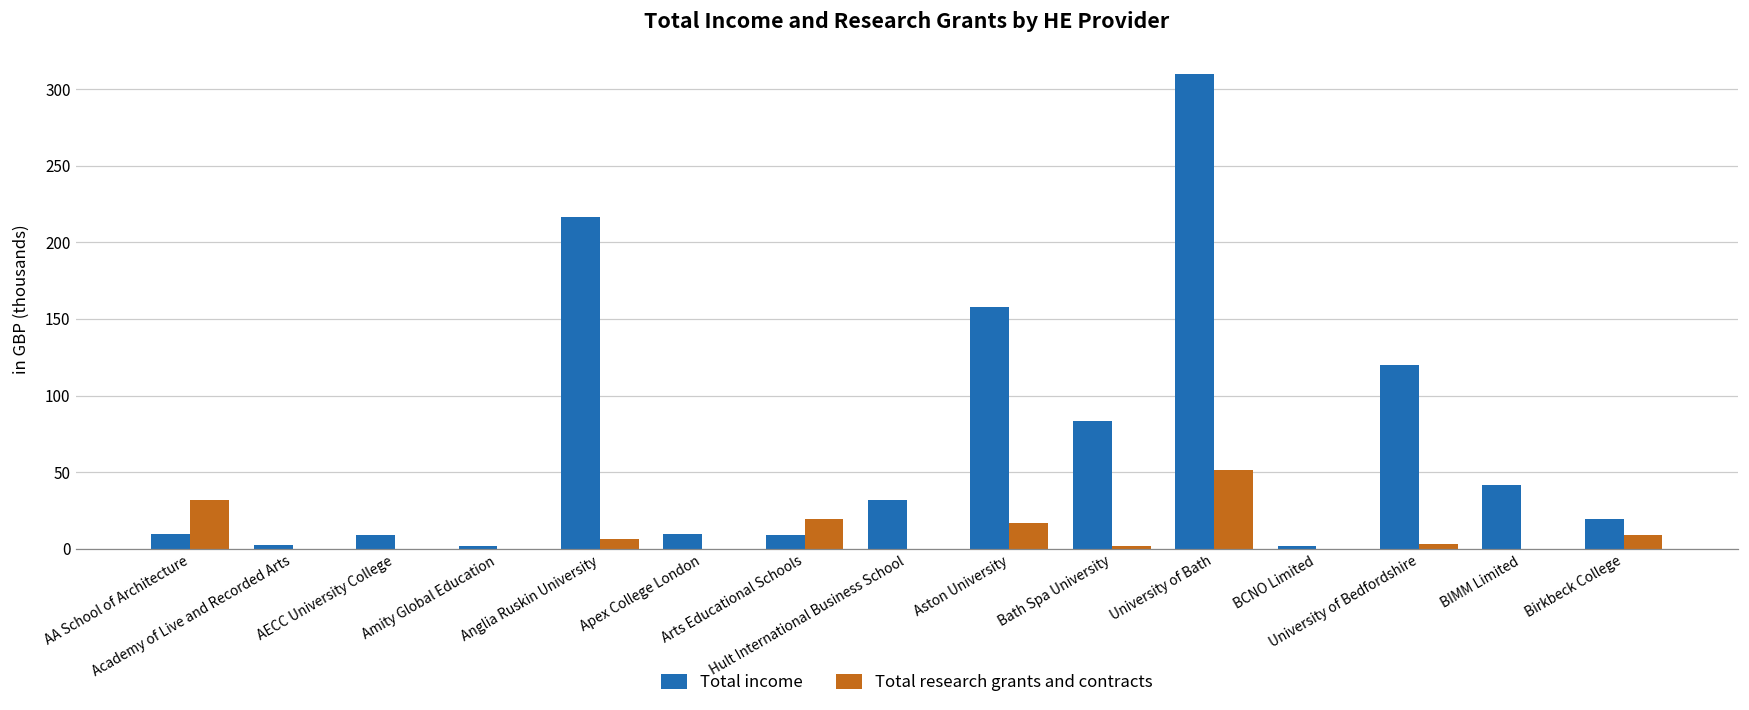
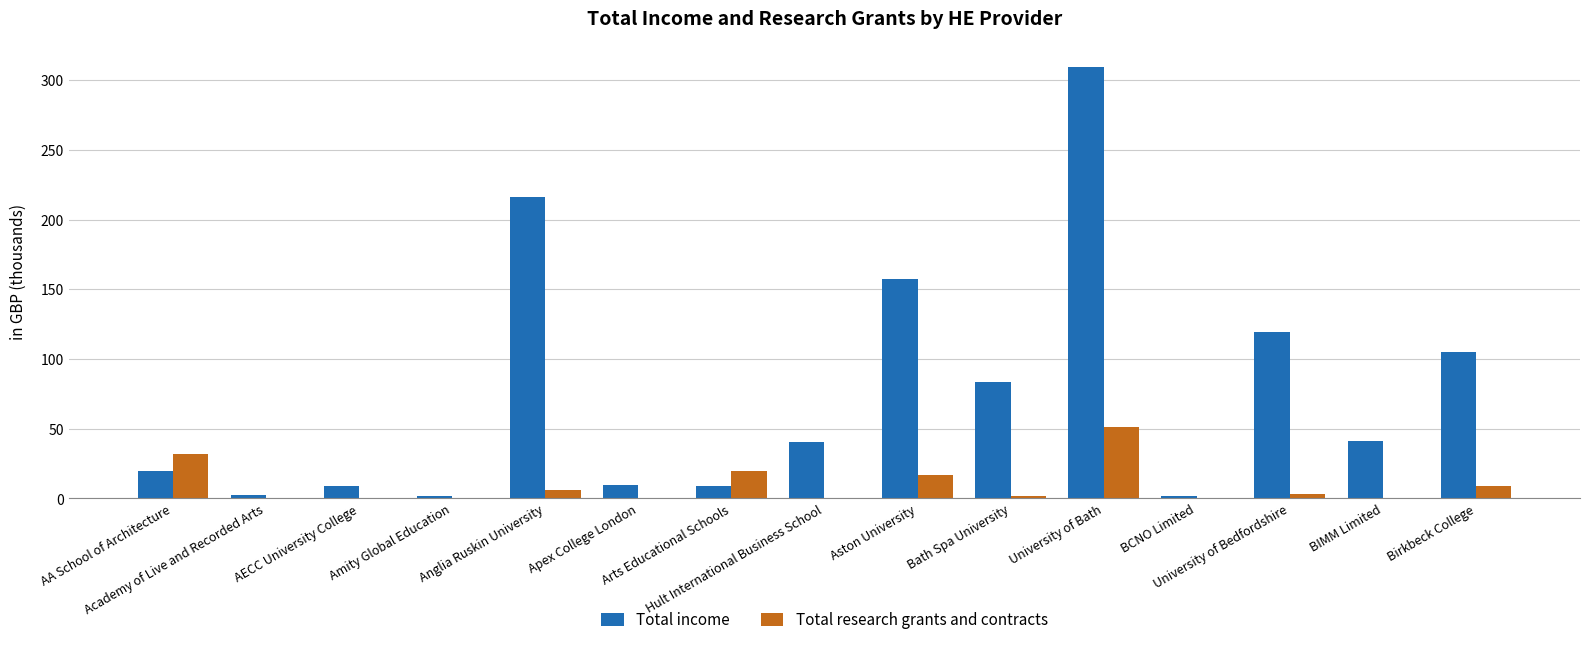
Total income, AA School of Architecture: 10 -> 20
Total income, Hult International Business School: 32 -> 40
Total income, Birkbeck College: 20 -> 105
